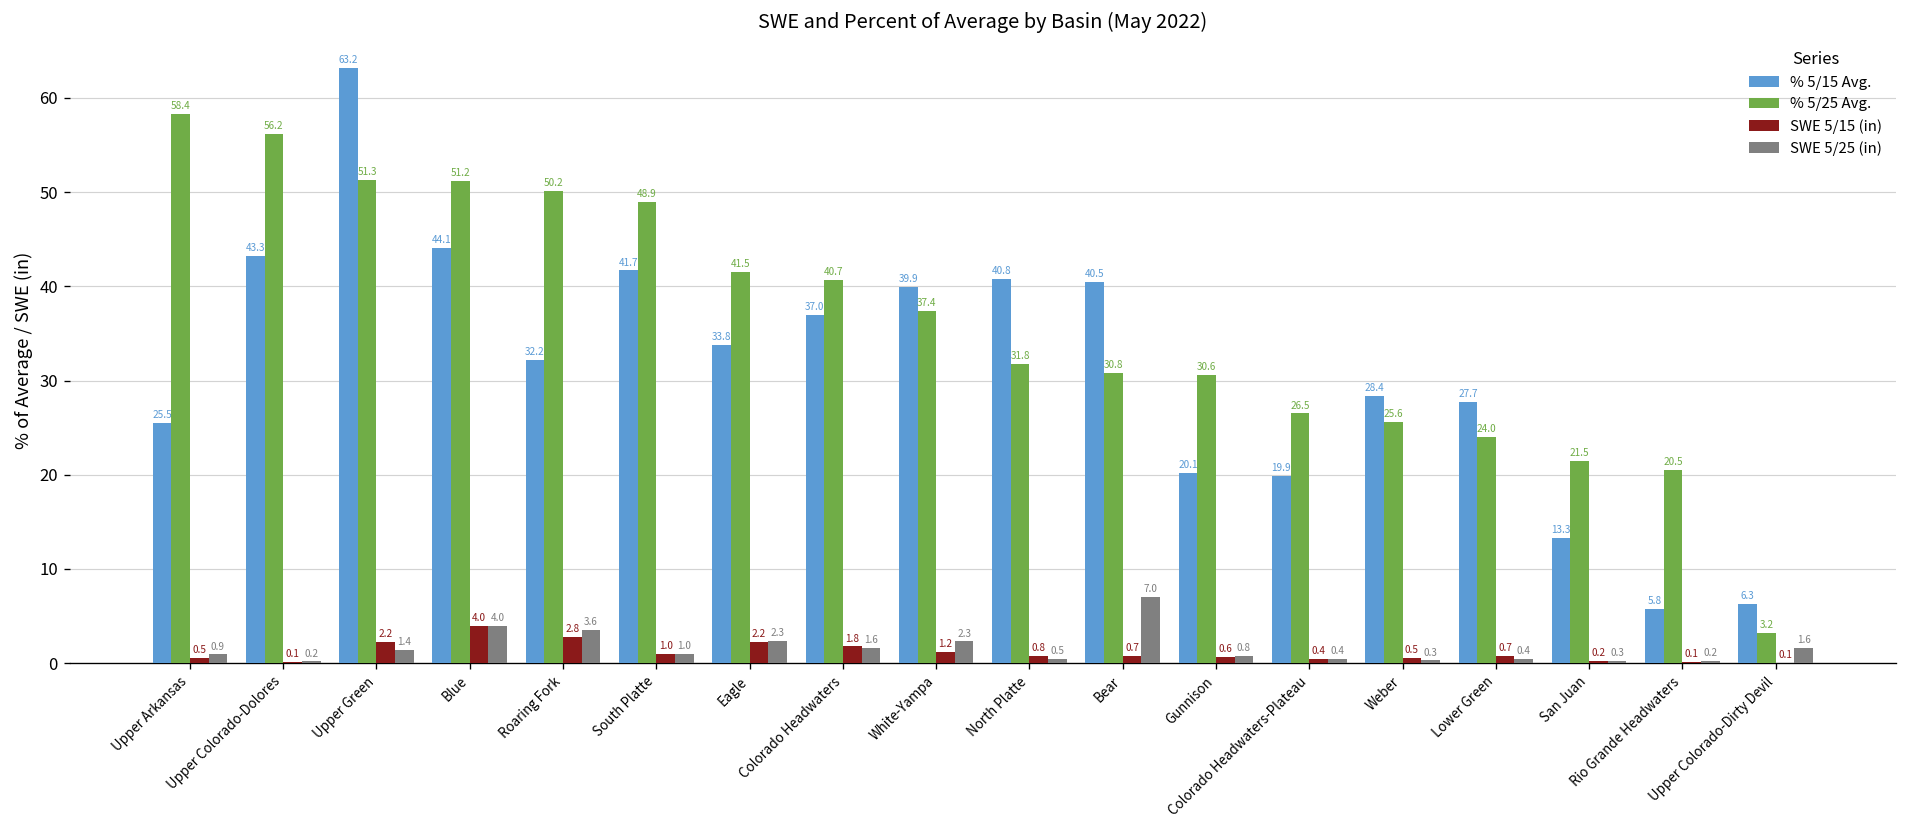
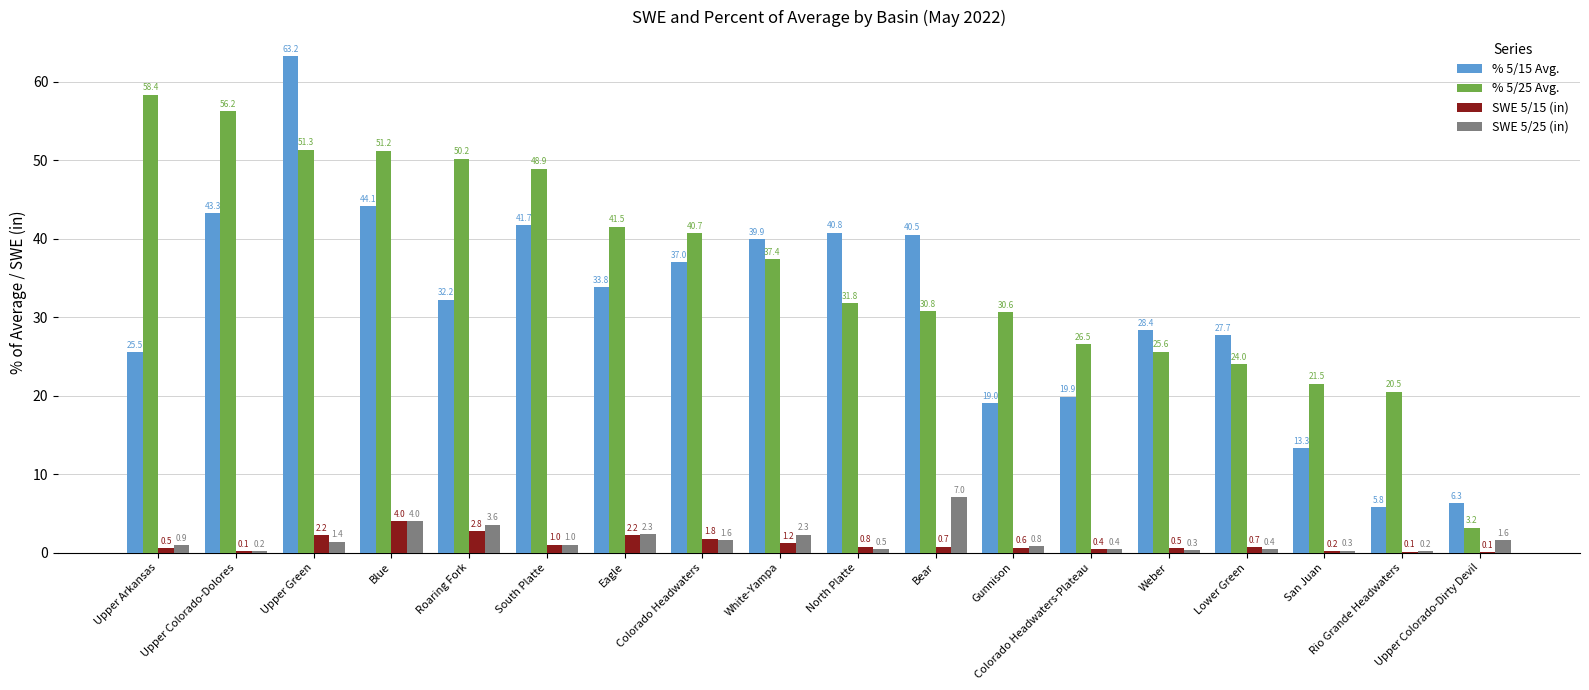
% 5/15 Avg., Gunnison: 20.1 -> 19.0
